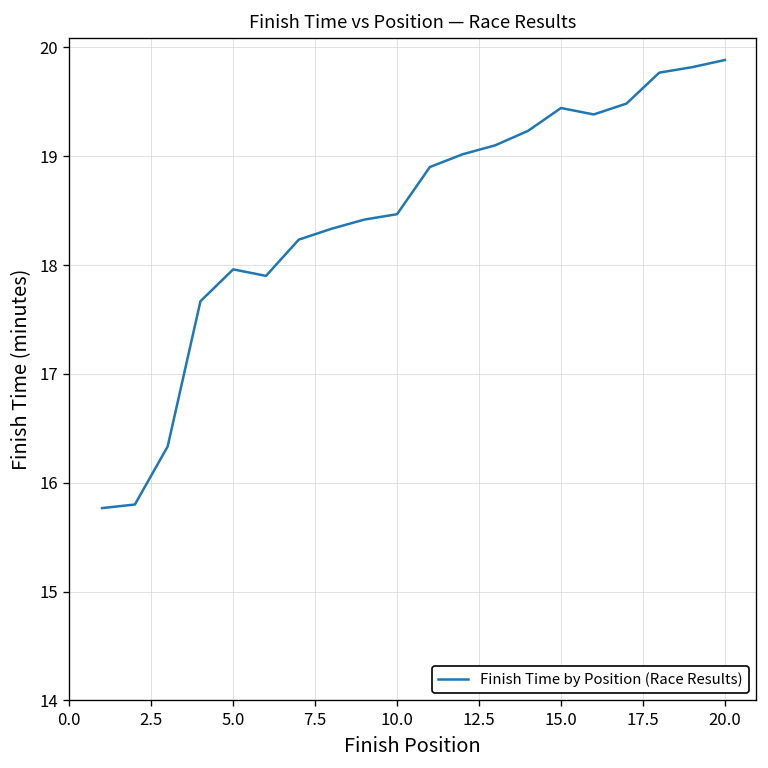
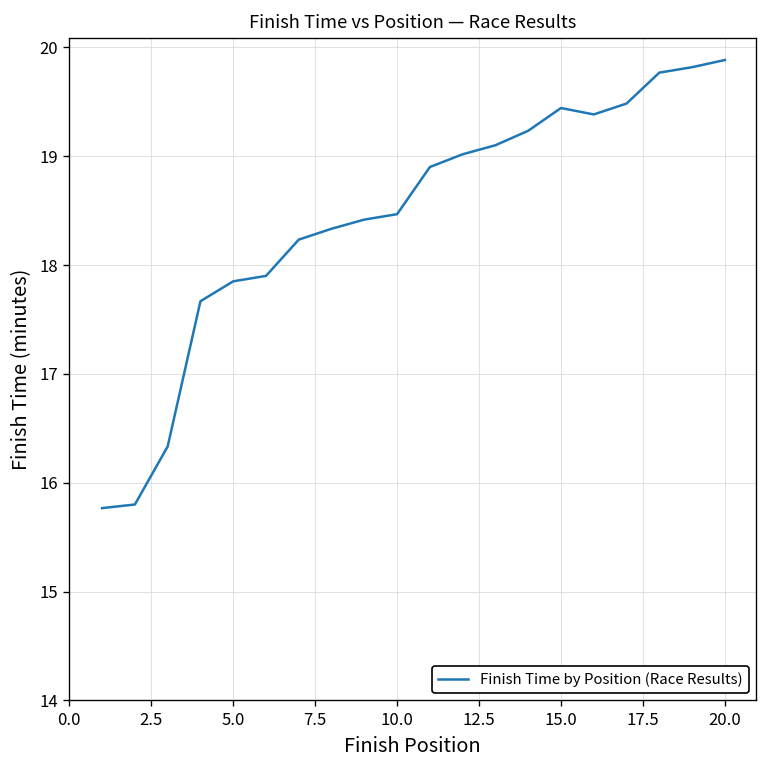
5.0: 18.0 -> 17.9
